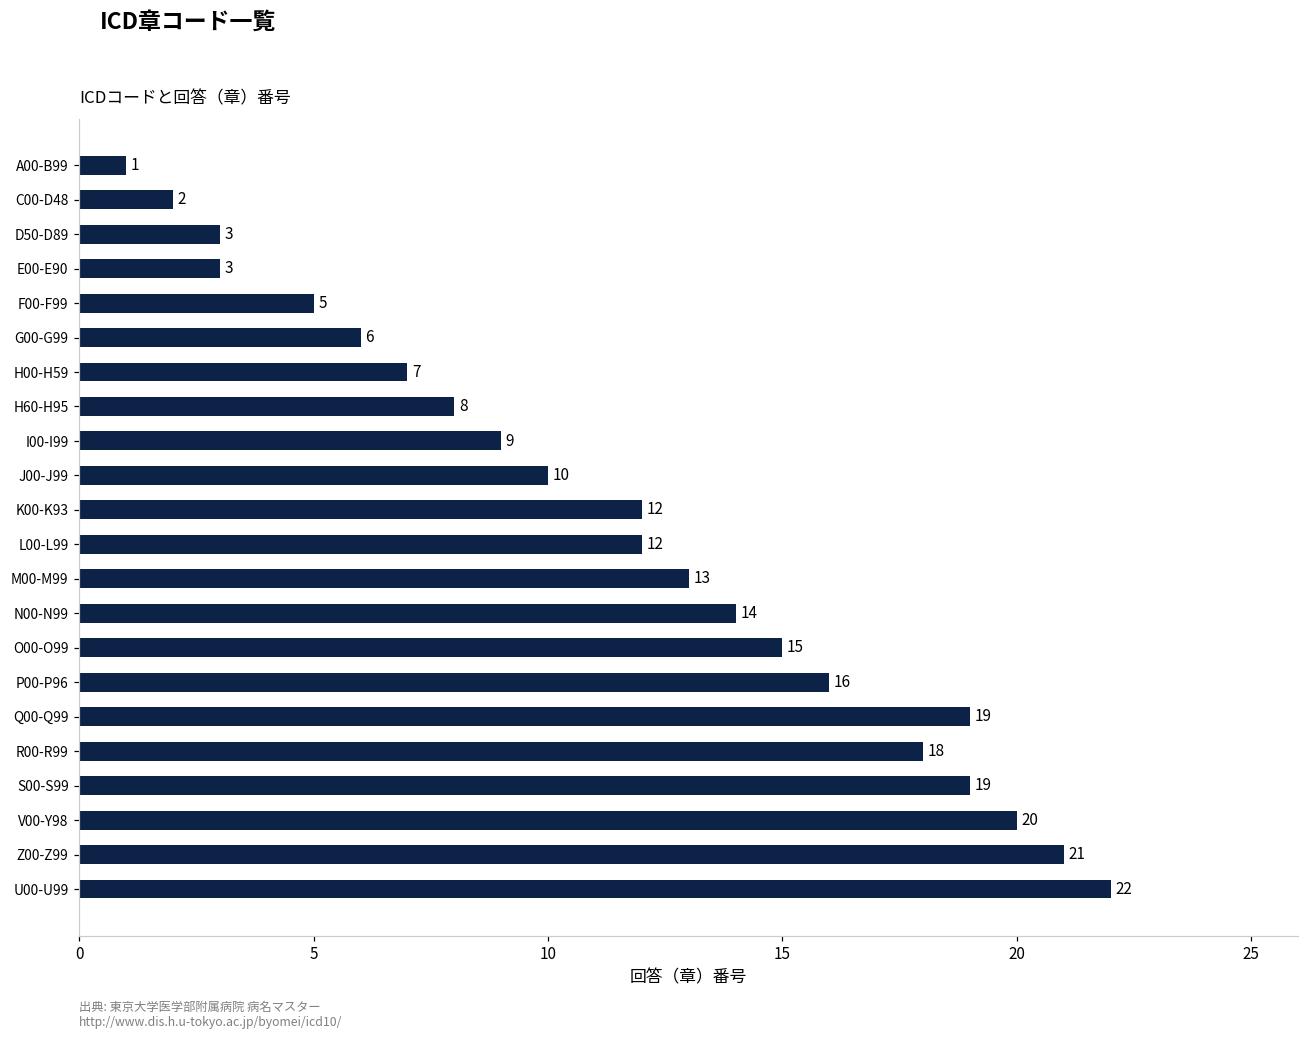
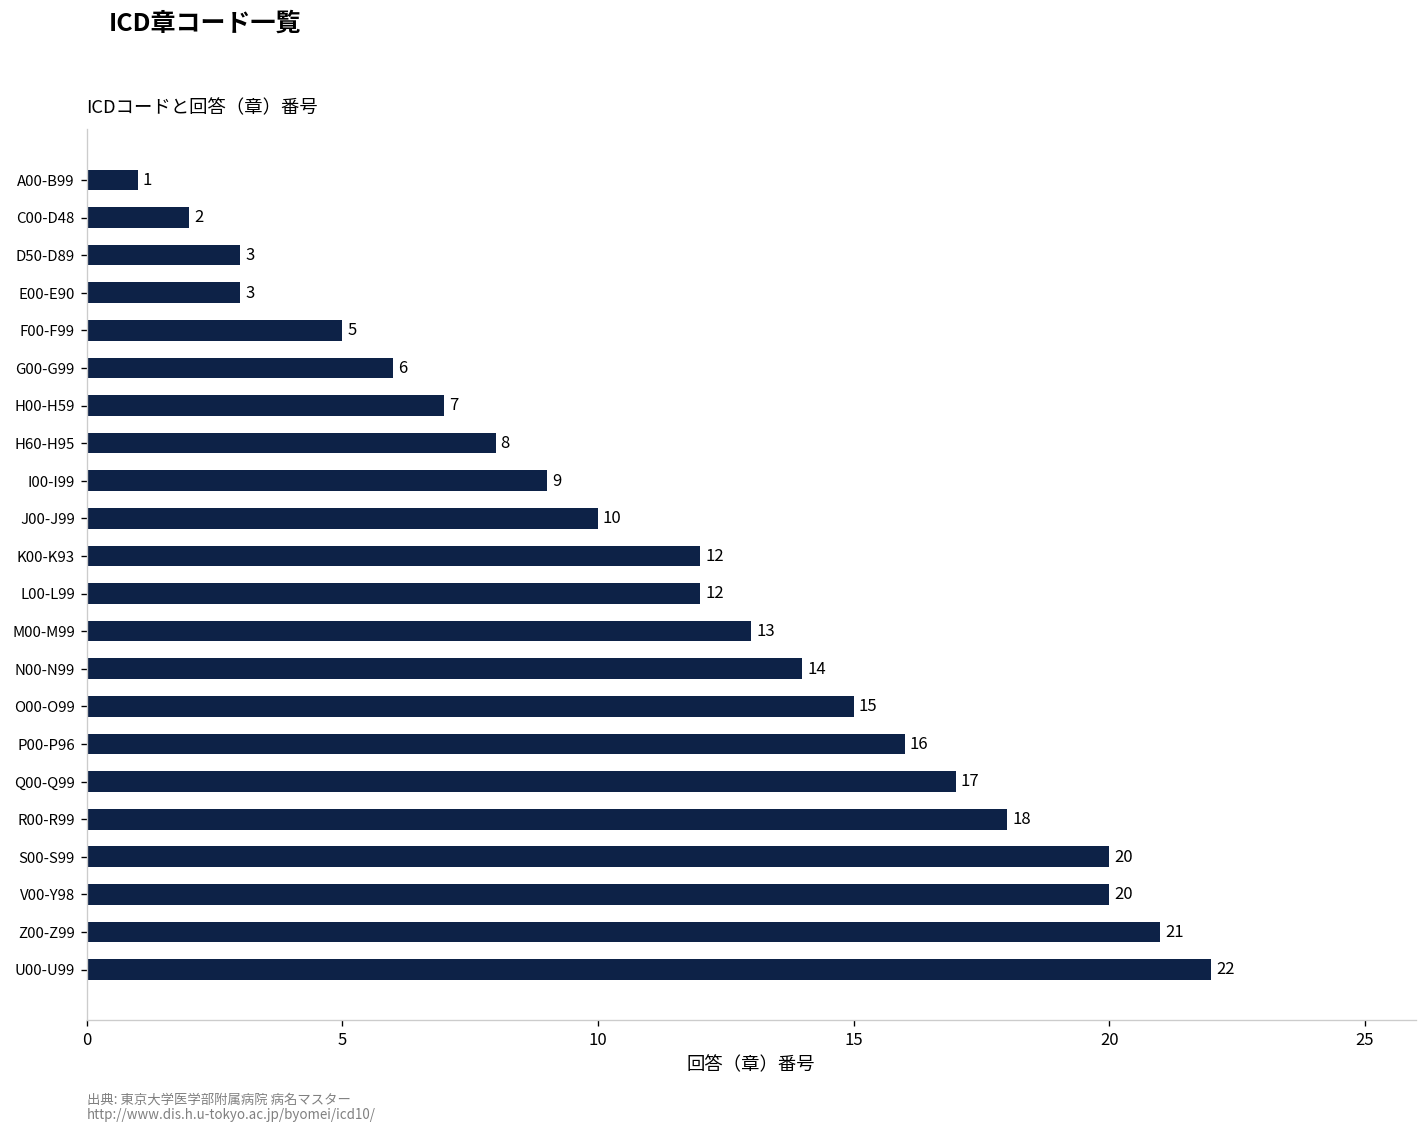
Q00-Q99: 19 -> 17
S00-S99: 19 -> 20
